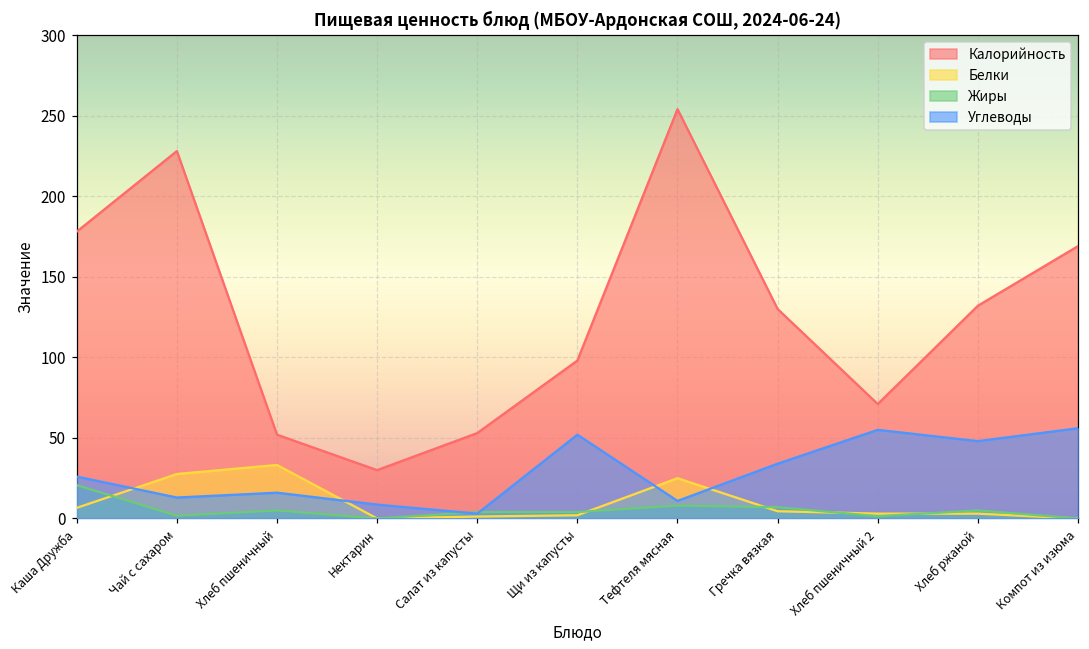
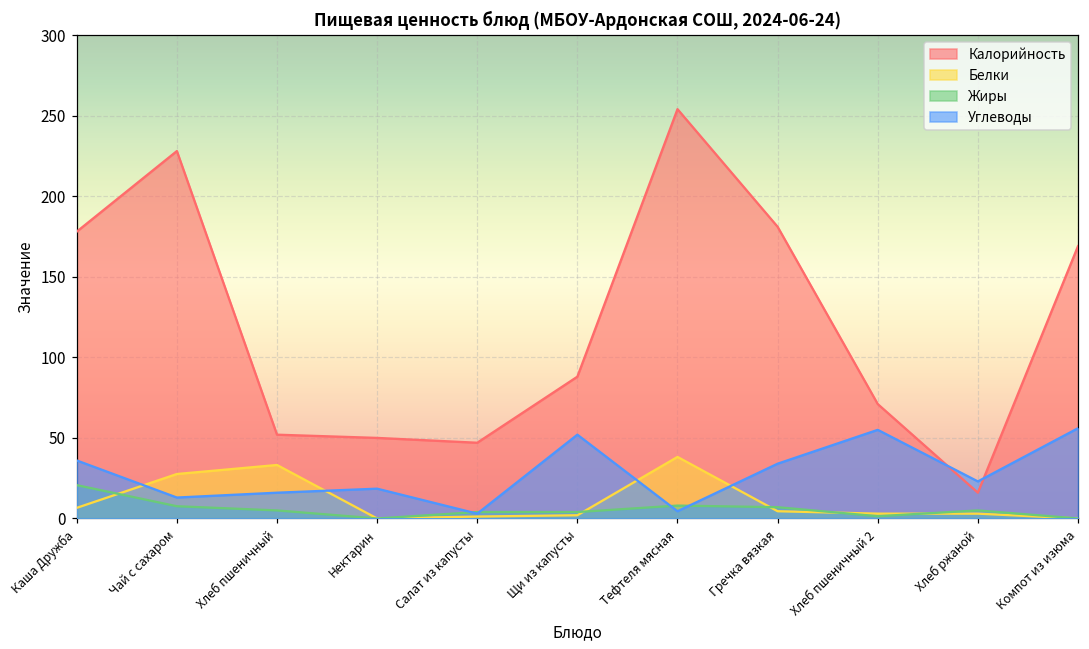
Углеводы, Каша Дружба: 26 -> 36
Жиры, Чай с сахаром: 2 -> 8
Калорийность, Нектарин: 30 -> 50
Углеводы, Нектарин: 9 -> 19
Калорийность, Салат из капусты: 53 -> 47
Калорийность, Щи из капусты: 98 -> 88
Белки, Тефтеля мясная: 25 -> 38
Углеводы, Тефтеля мясная: 11 -> 5
Калорийность, Гречка вязкая: 130 -> 181
Калорийность, Хлеб ржаной: 132 -> 16
Углеводы, Хлеб ржаной: 48 -> 23
